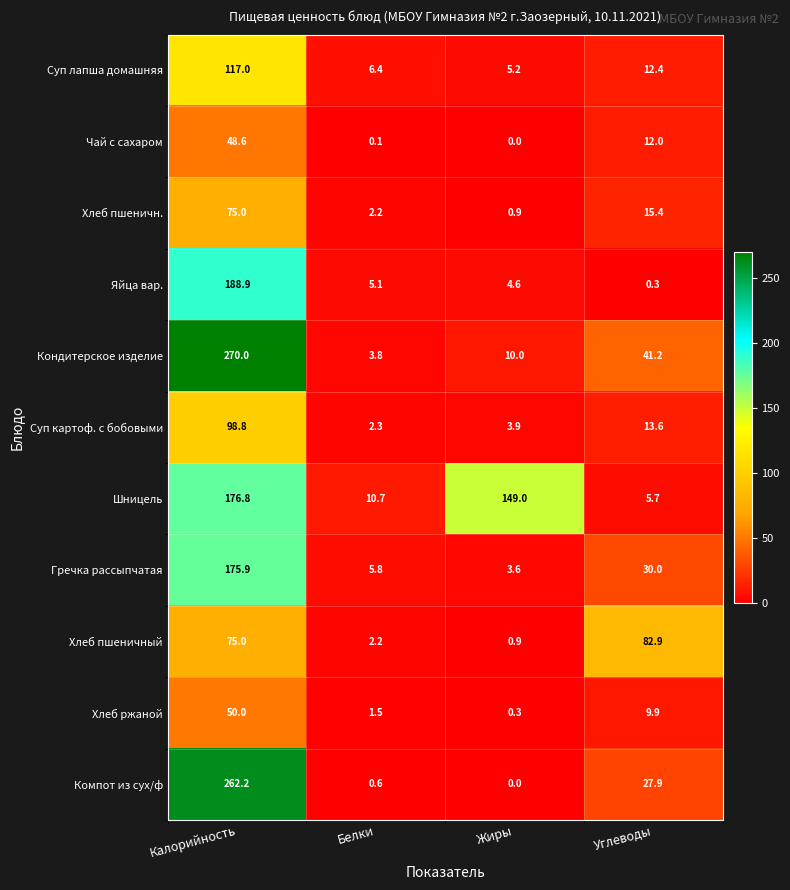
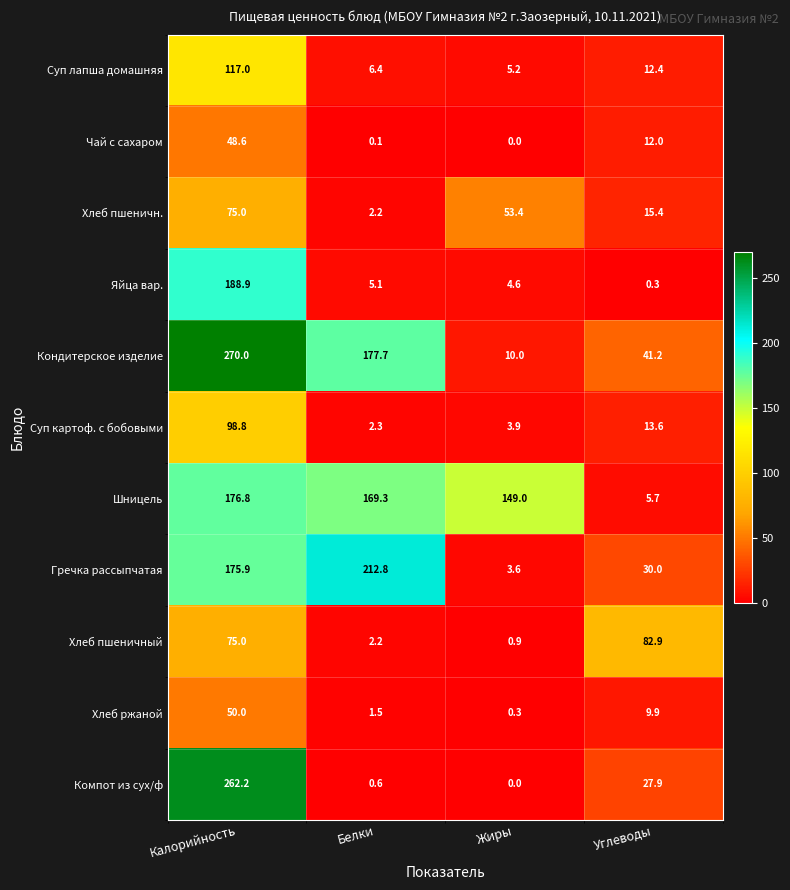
Хлеб пшеничн., Жиры: 0.9 -> 53.4
Кондитерское изделие, Белки: 3.8 -> 177.7
Шницель, Белки: 10.7 -> 169.3
Гречка рассыпчатая, Белки: 5.8 -> 212.8
